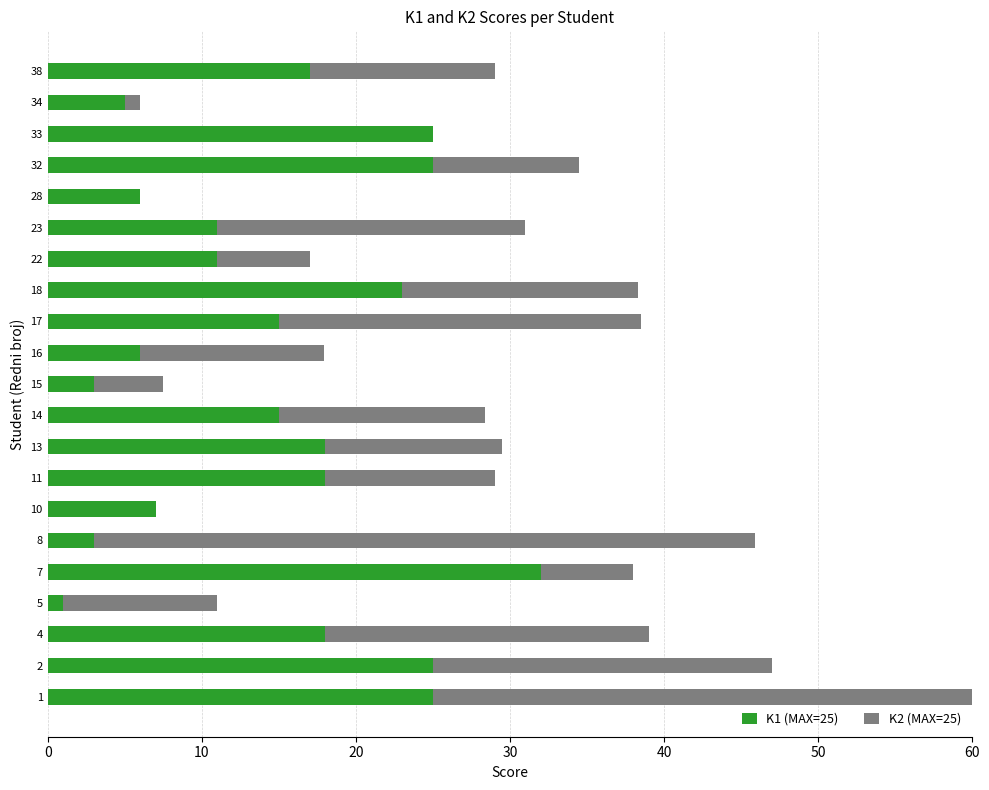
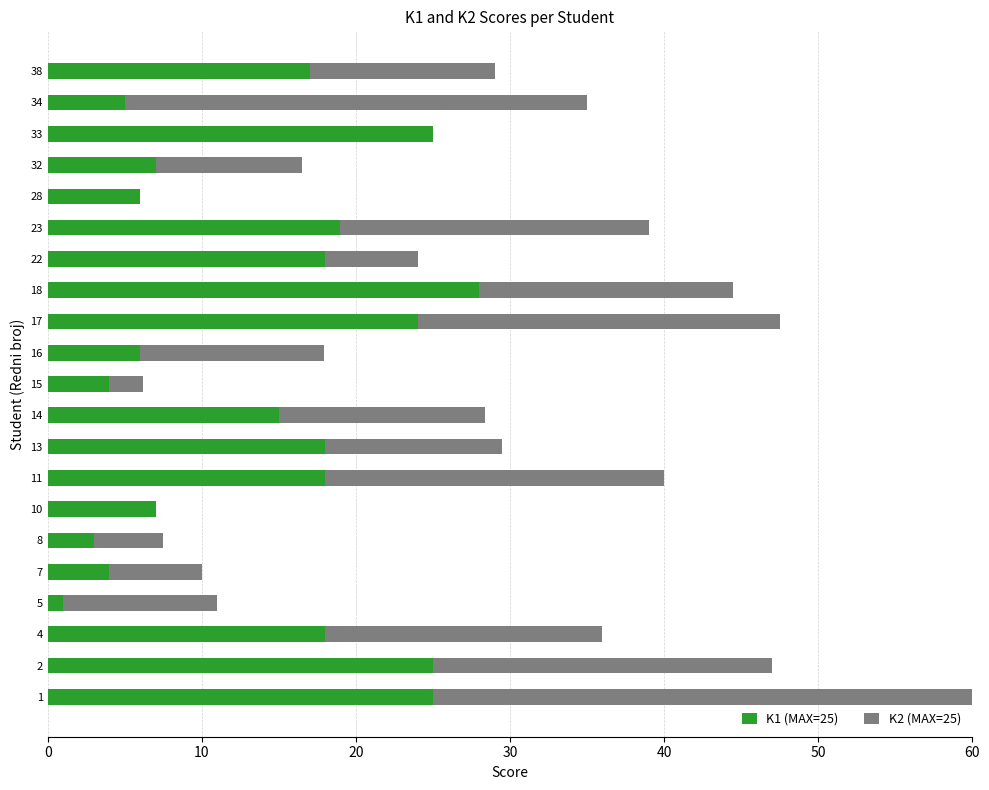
K2 (MAX=25), 34: 1 -> 30
K1 (MAX=25), 32: 25 -> 7
K1 (MAX=25), 23: 11 -> 19
K1 (MAX=25), 22: 11 -> 18
K1 (MAX=25), 18: 23 -> 28
K2 (MAX=25), 18: 15.3 -> 16.5
K1 (MAX=25), 17: 15 -> 24
K1 (MAX=25), 15: 3 -> 4
K2 (MAX=25), 15: 4.5 -> 2.2
K2 (MAX=25), 11: 11 -> 22
K2 (MAX=25), 8: 42.9 -> 4.5
K1 (MAX=25), 7: 32 -> 4
K2 (MAX=25), 4: 21 -> 18
